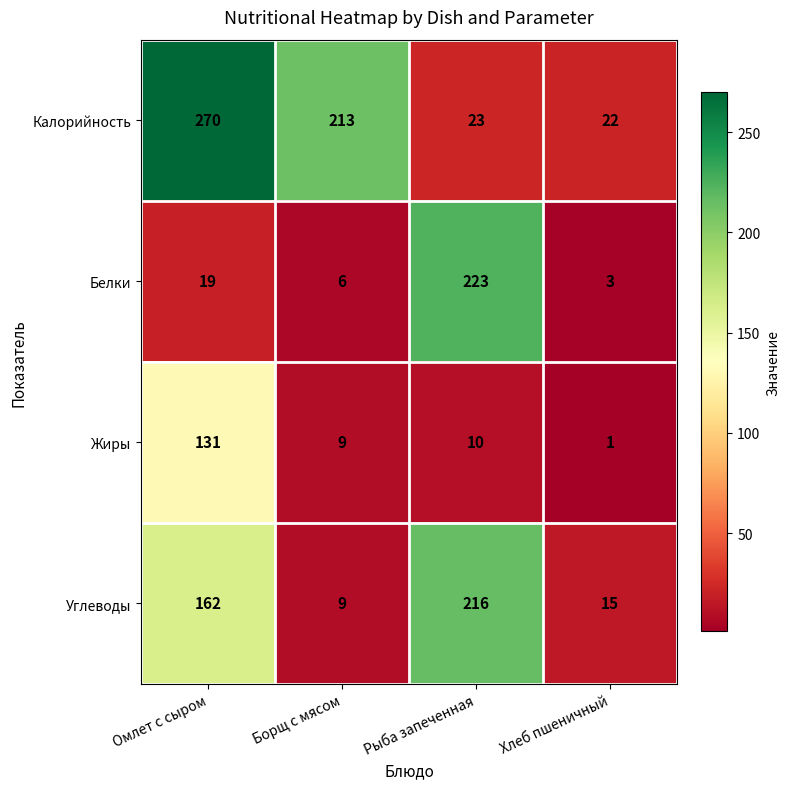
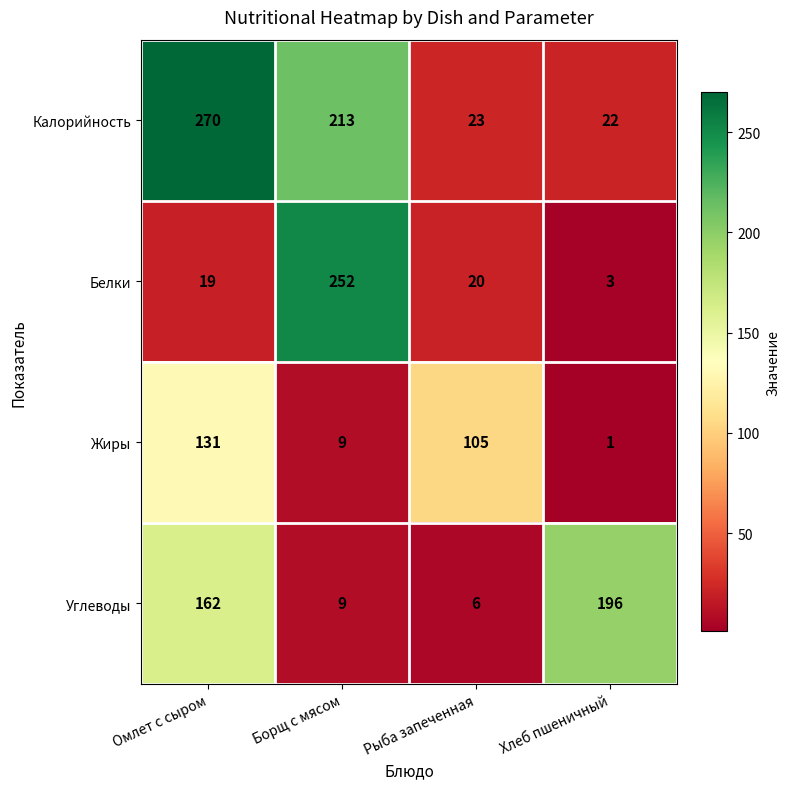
Белки, Борщ с мясом: 6 -> 252
Белки, Рыба запеченная: 223 -> 20
Жиры, Рыба запеченная: 10 -> 105
Углеводы, Рыба запеченная: 216 -> 6
Углеводы, Хлеб пшеничный: 15 -> 196
